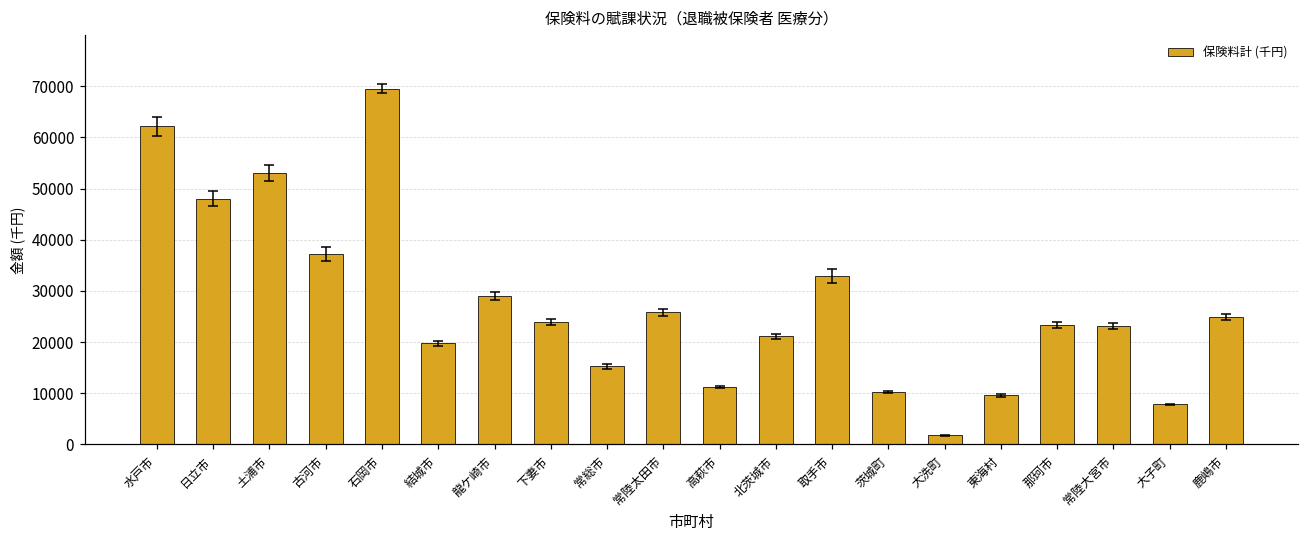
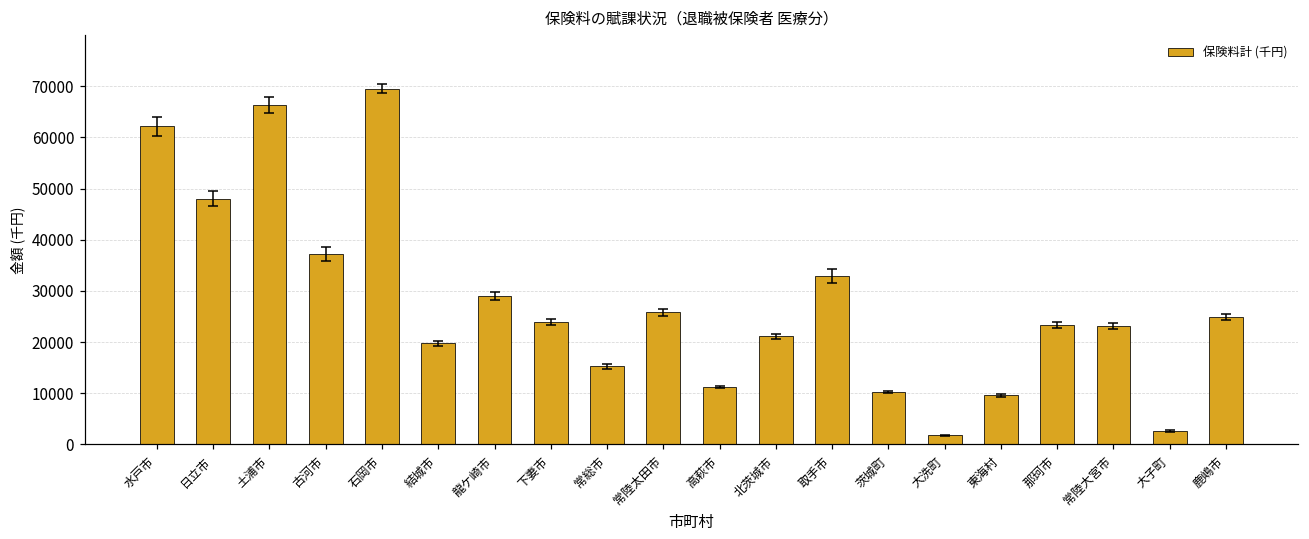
保険料計 (千円), 土浦市: 53000 -> 66000
保険料計 (千円), 大子町: 8000 -> 3000
